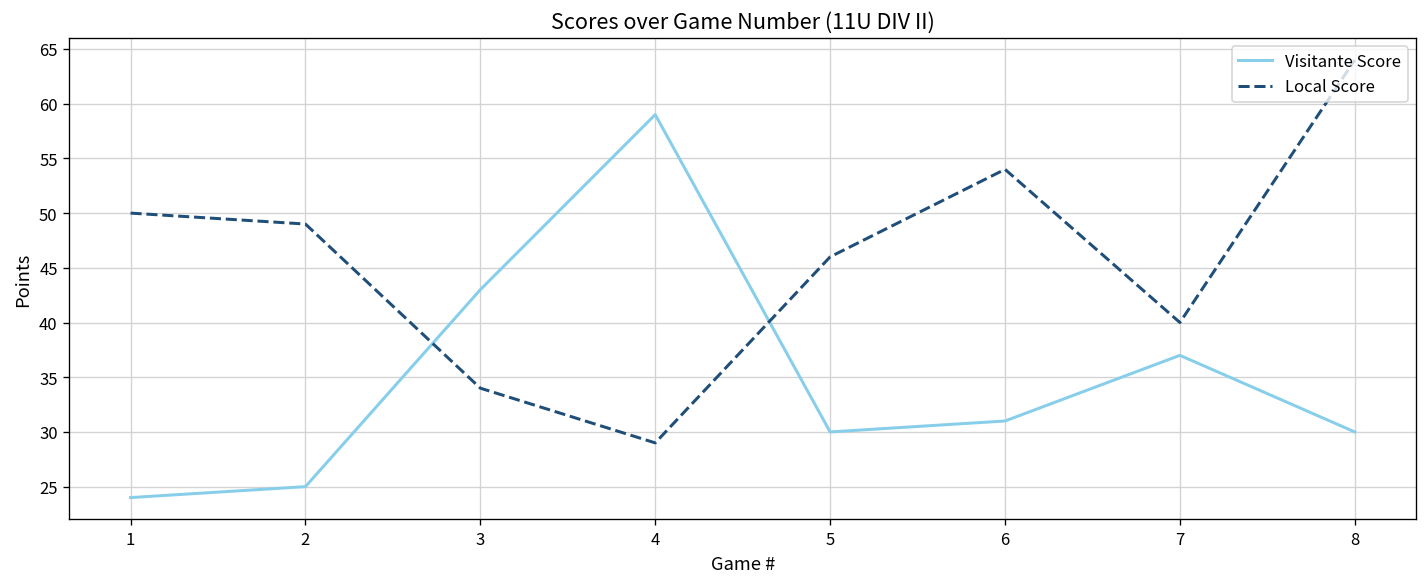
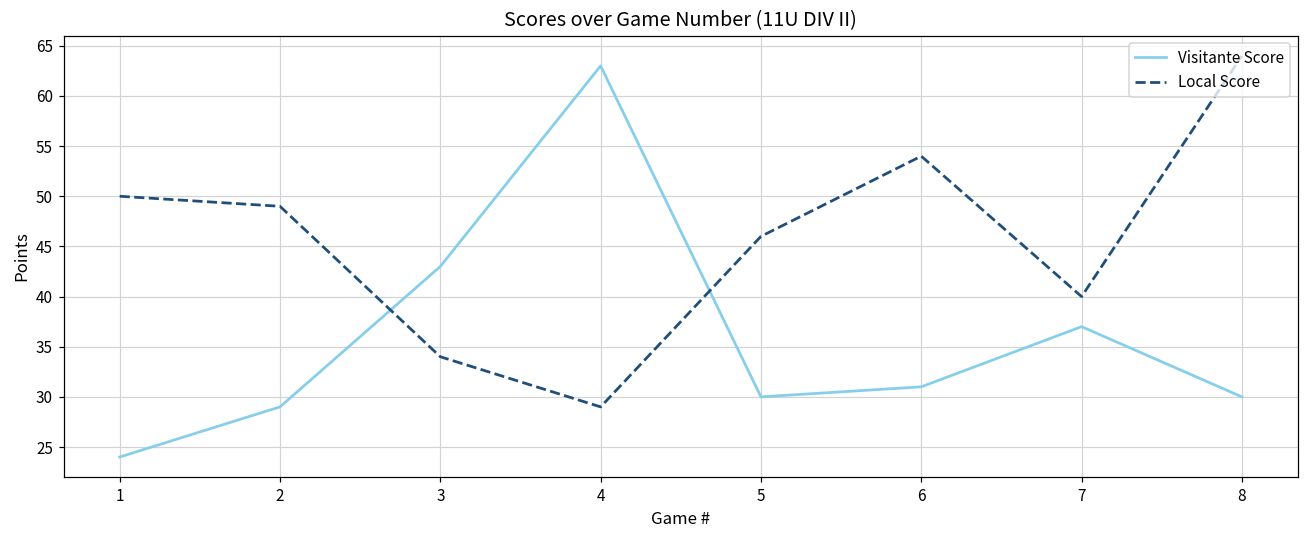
Visitante Score, 2: 25 -> 29
Visitante Score, 4: 59 -> 63
